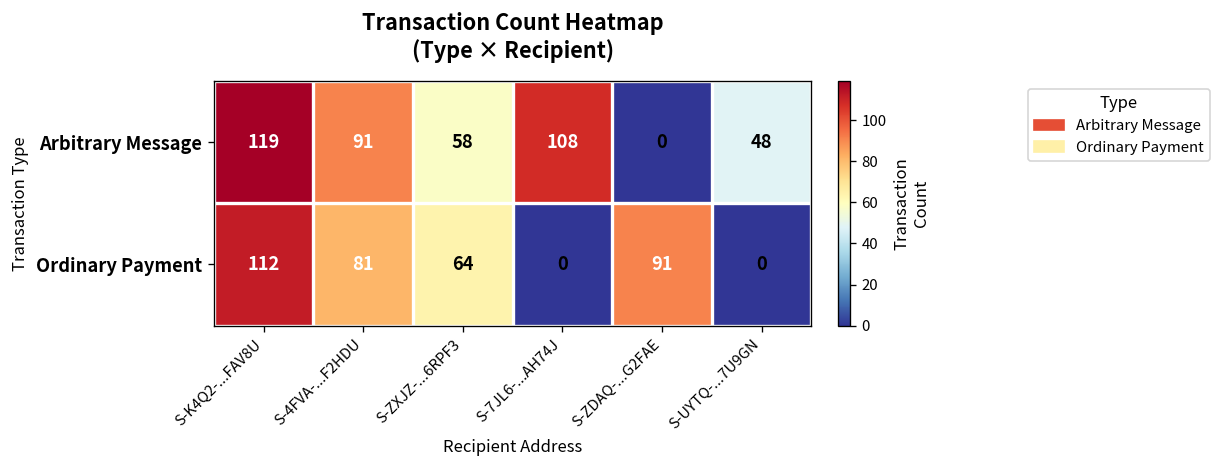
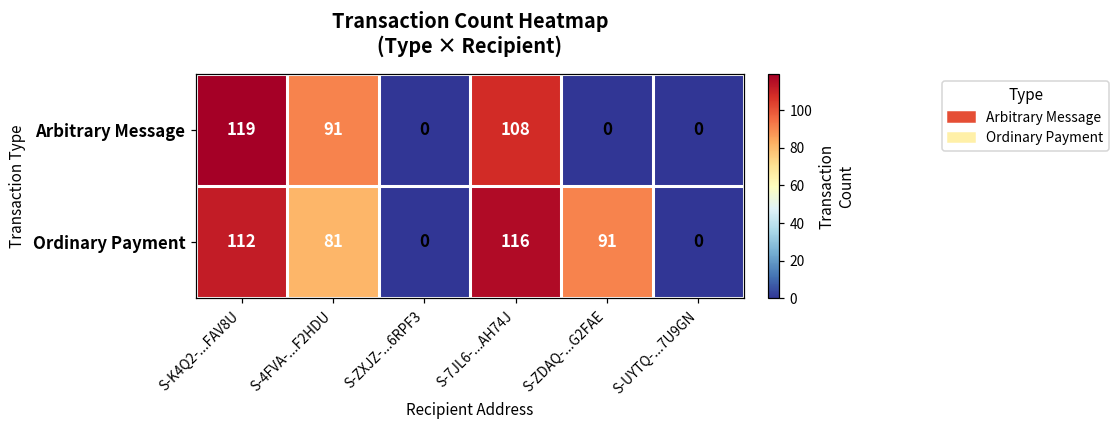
Arbitrary Message, S-ZXJZ-...6RPF3: 58 -> 0
Arbitrary Message, S-UYTQ-...7U9GN: 48 -> 0
Ordinary Payment, S-ZXJZ-...6RPF3: 64 -> 0
Ordinary Payment, S-7JL6-...AH74J: 0 -> 116
